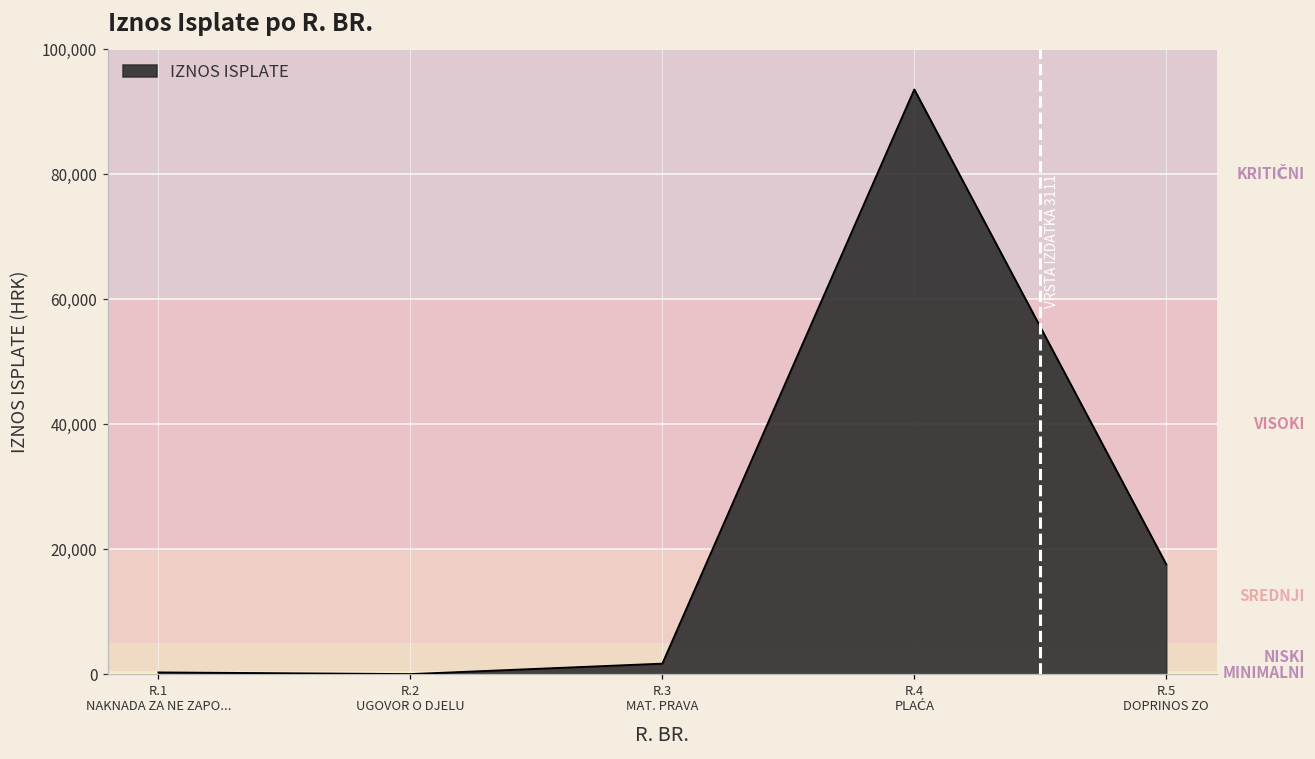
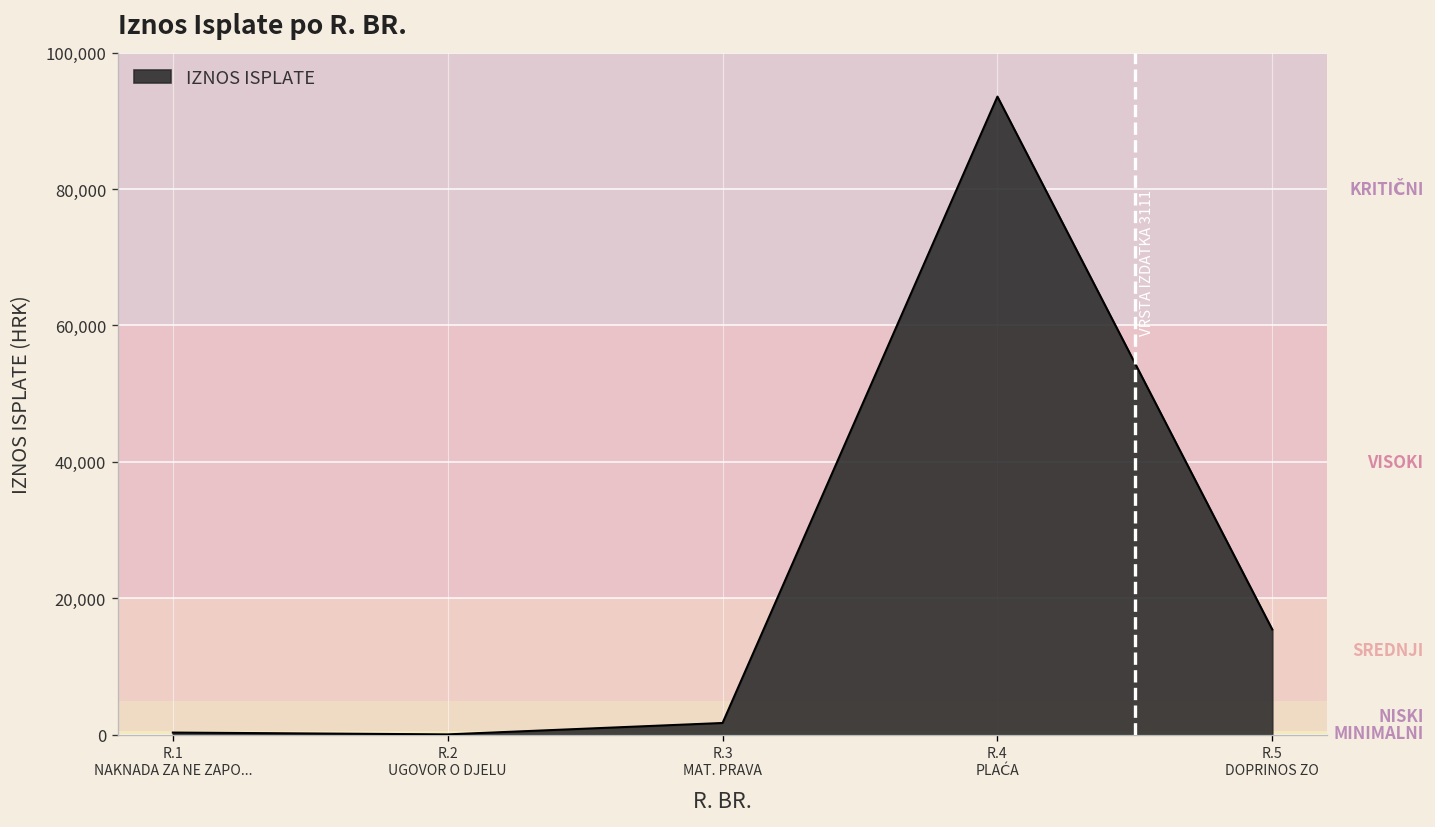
R.5 DOPRINOS ZO: 18,000 -> 15,000
